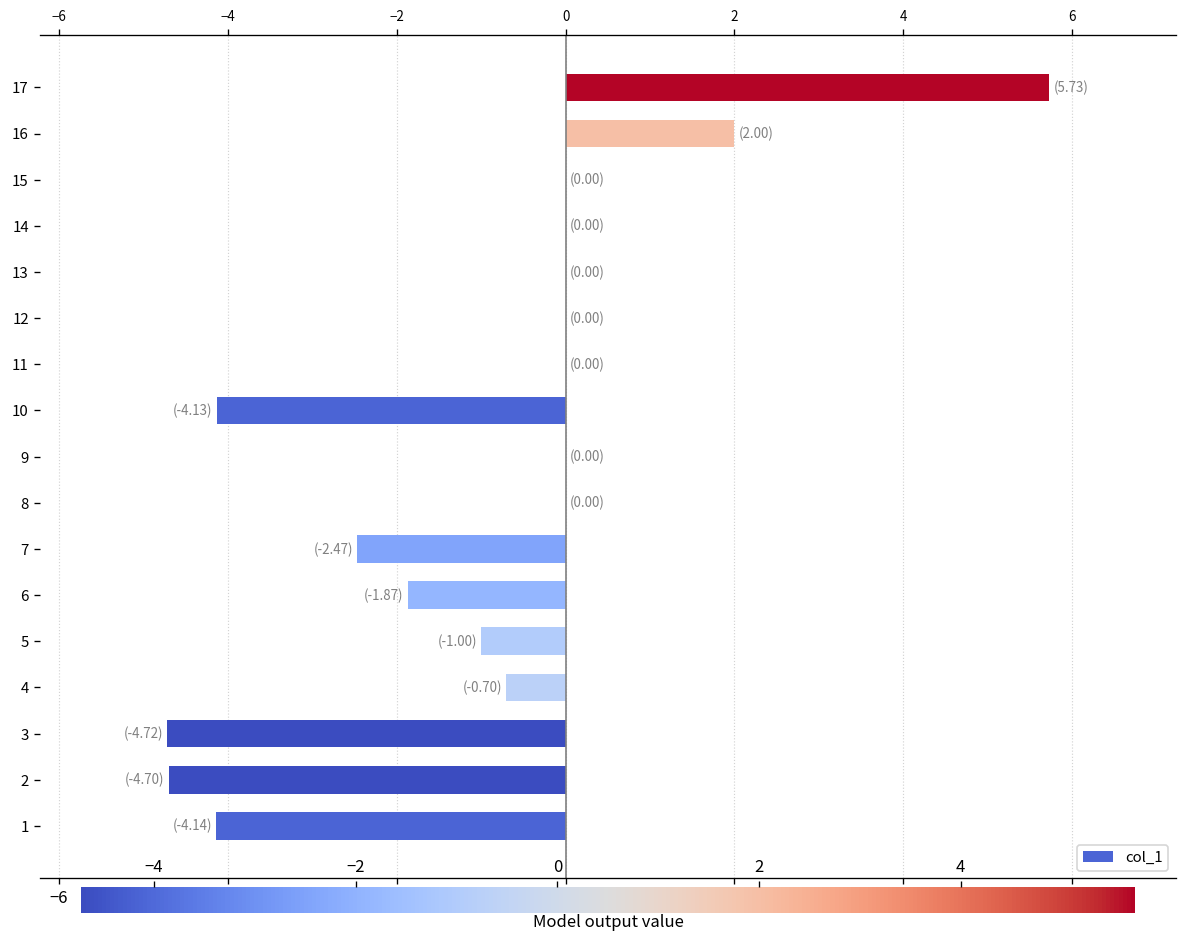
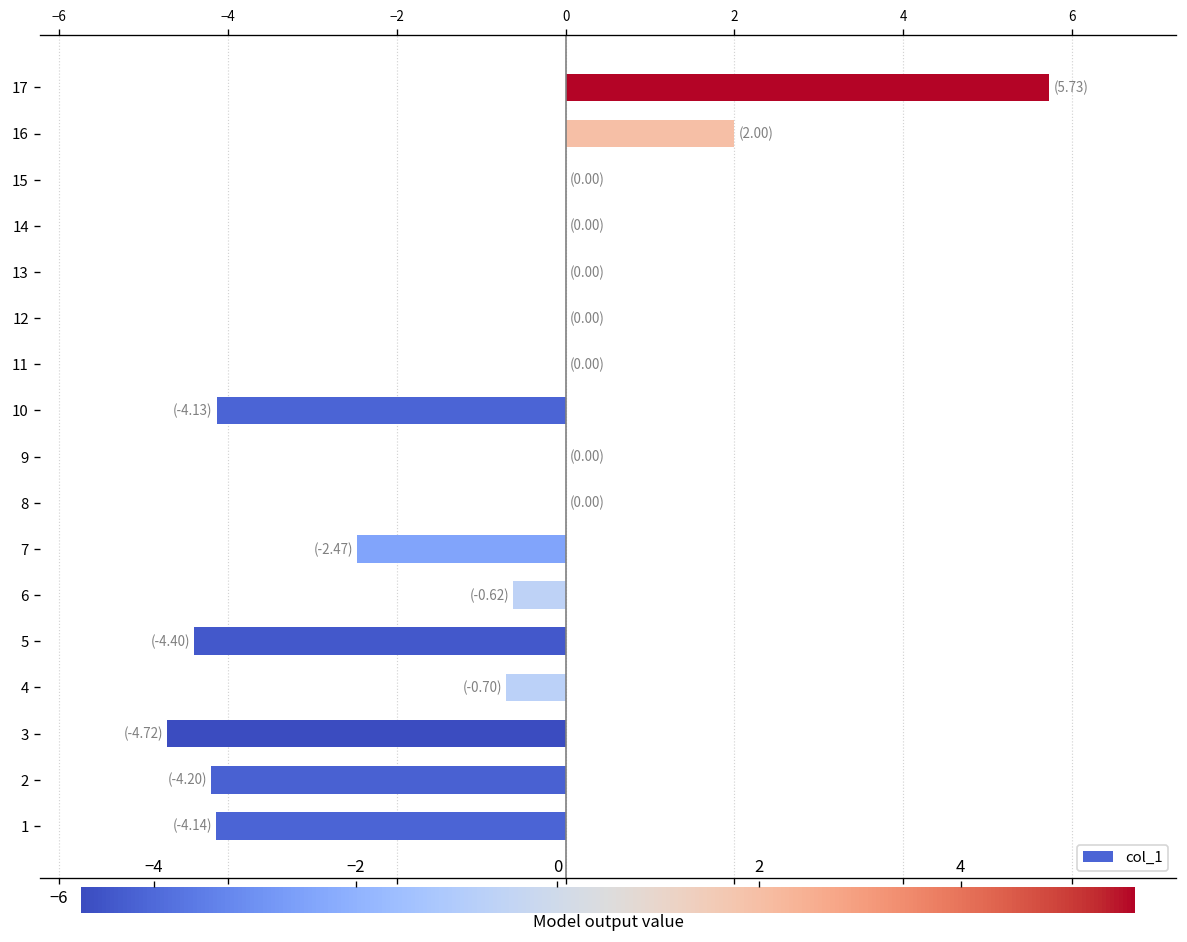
6: (-1.87) -> (-0.62)
5: (-1.00) -> (-4.40)
2: (-4.70) -> (-4.20)
